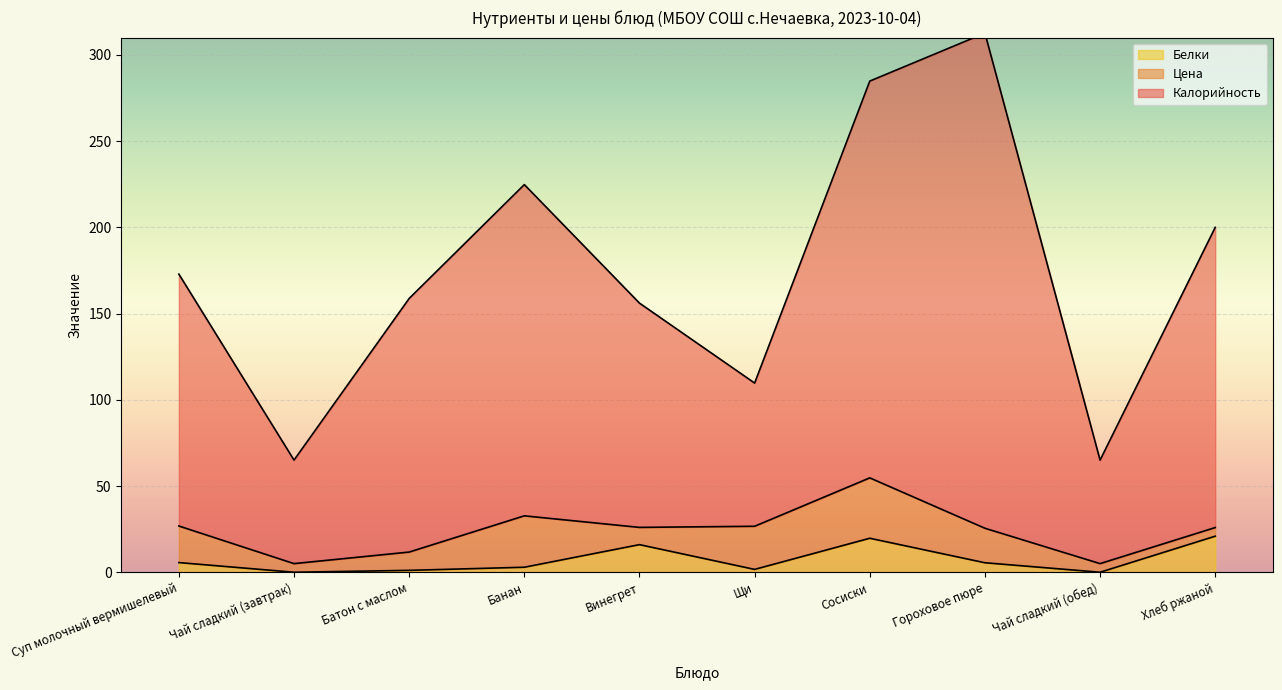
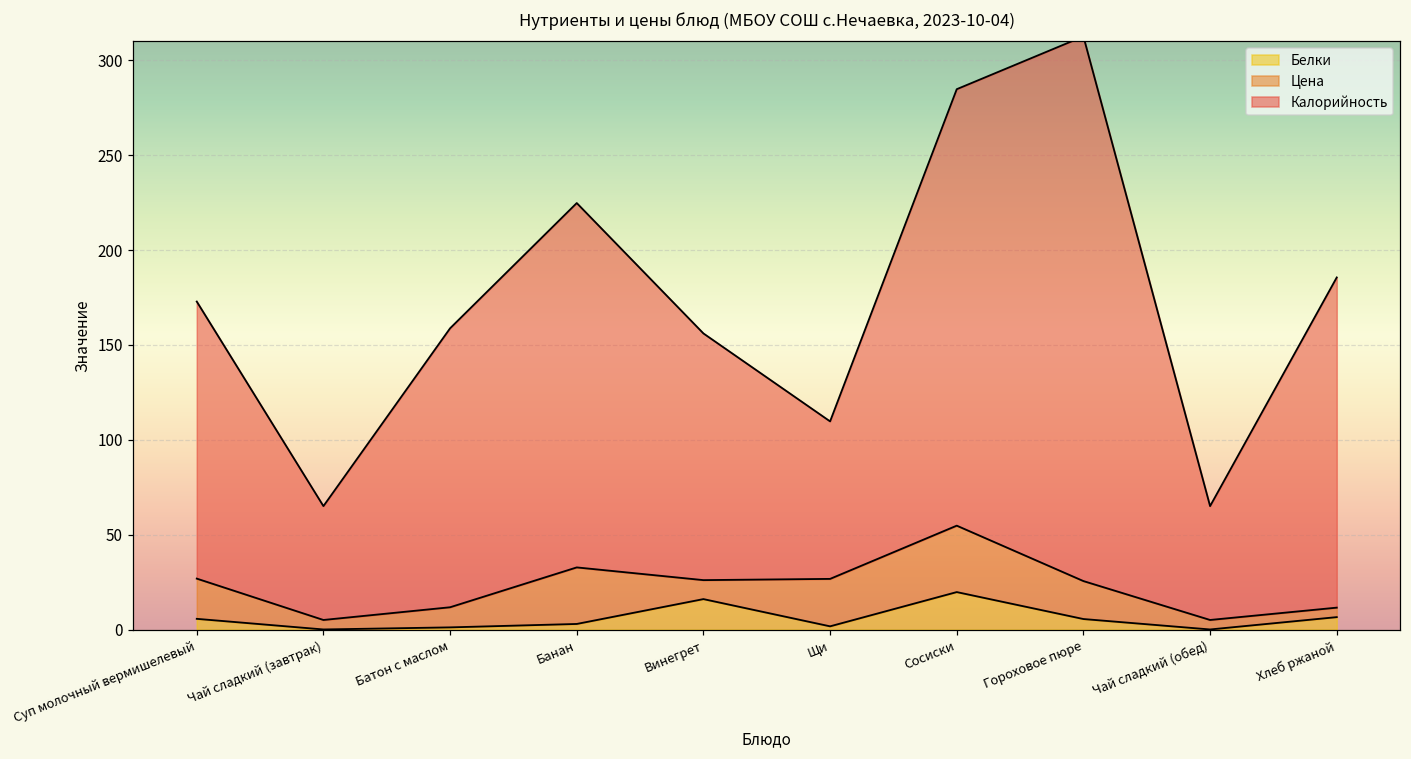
Белки, Хлеб ржаной: 21 -> 7
